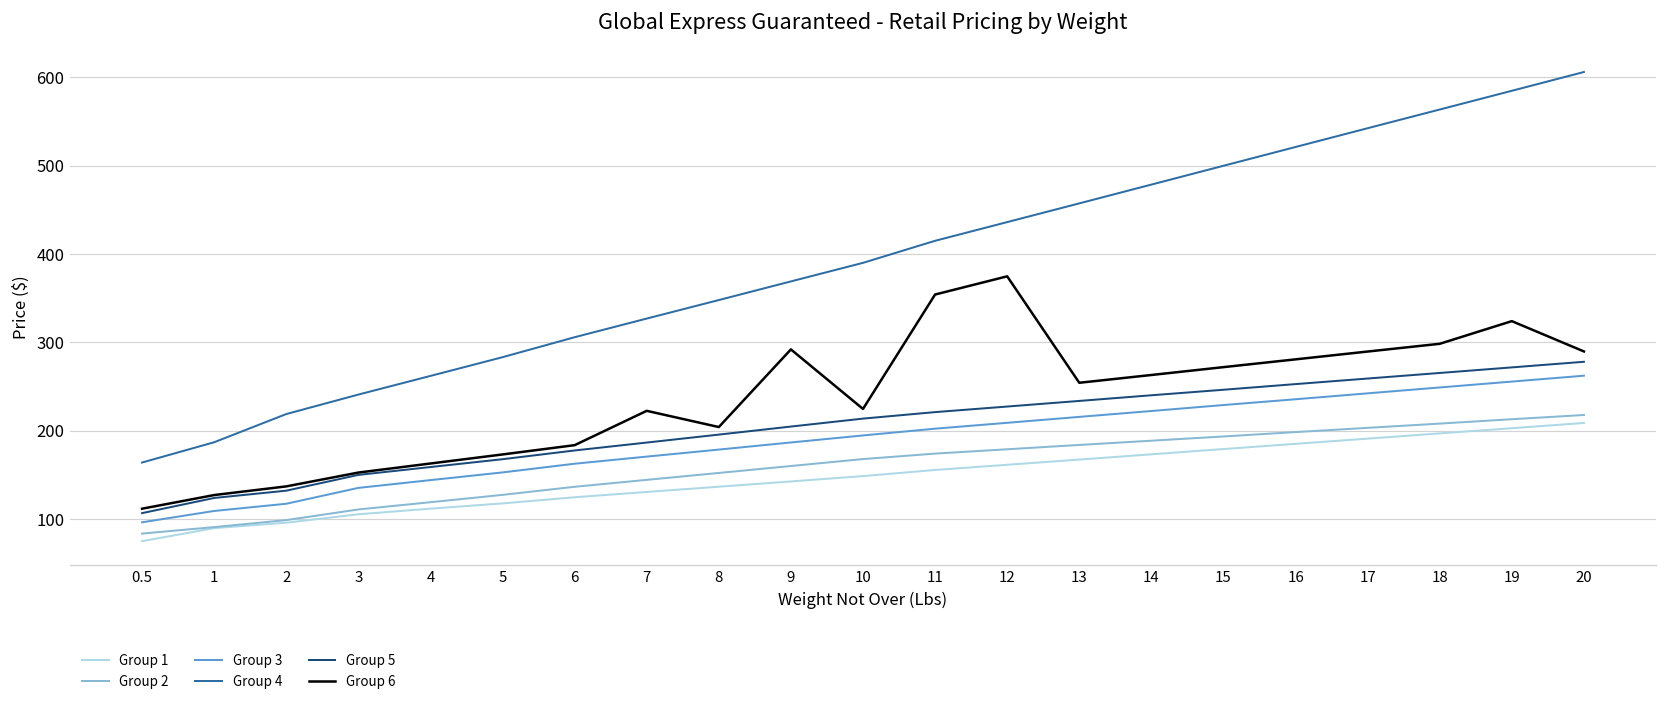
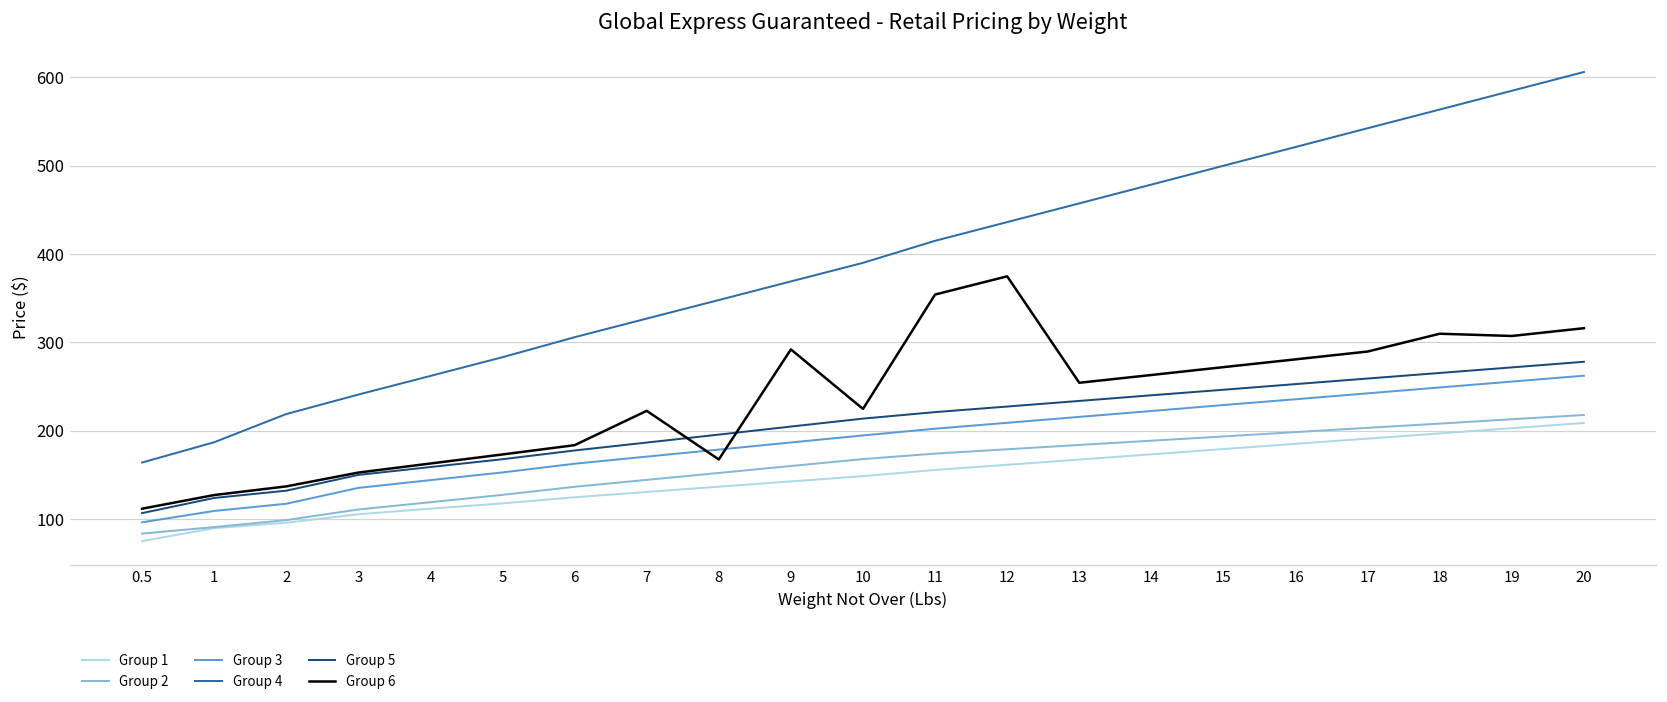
Group 6, 8: 200 -> 170
Group 6, 18: 300 -> 310
Group 6, 19: 320 -> 310
Group 6, 20: 290 -> 320
